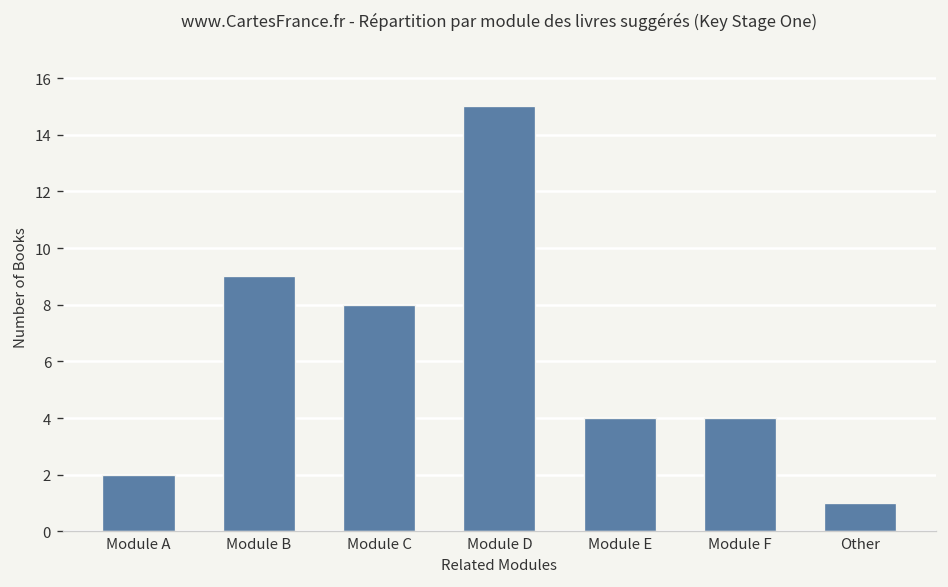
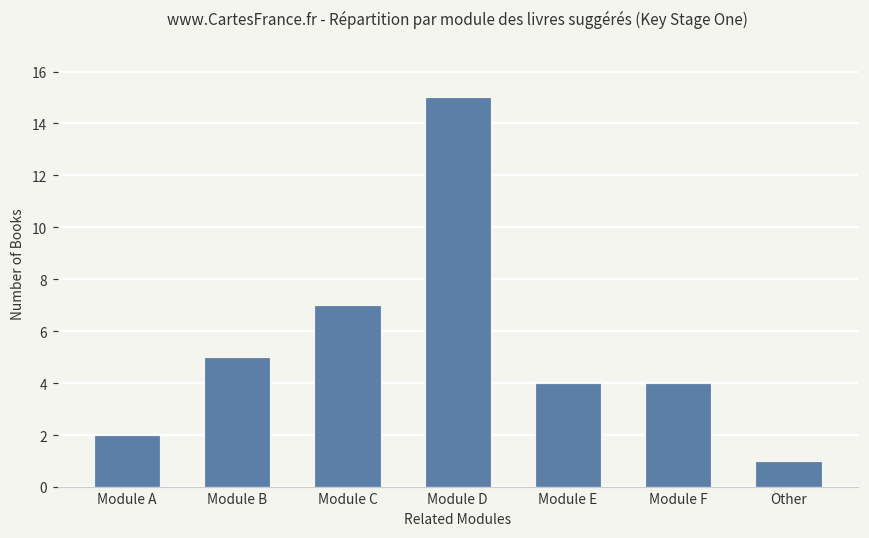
Module B: 9 -> 5
Module C: 8 -> 7
